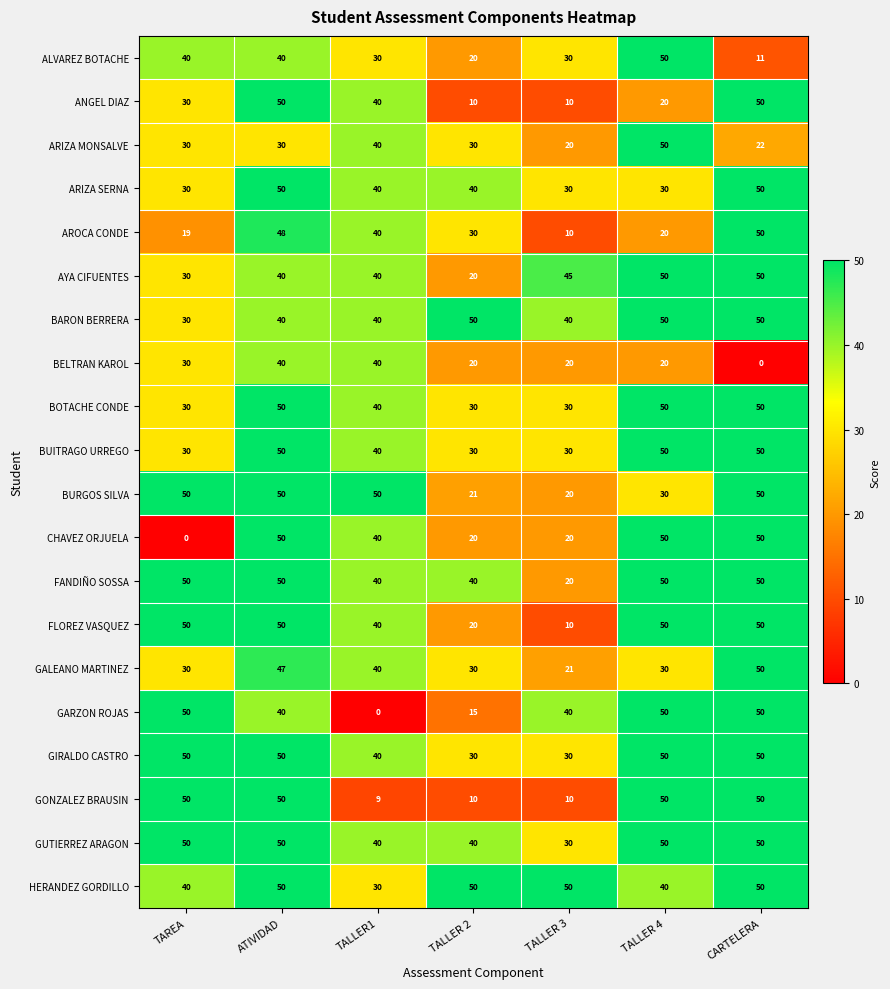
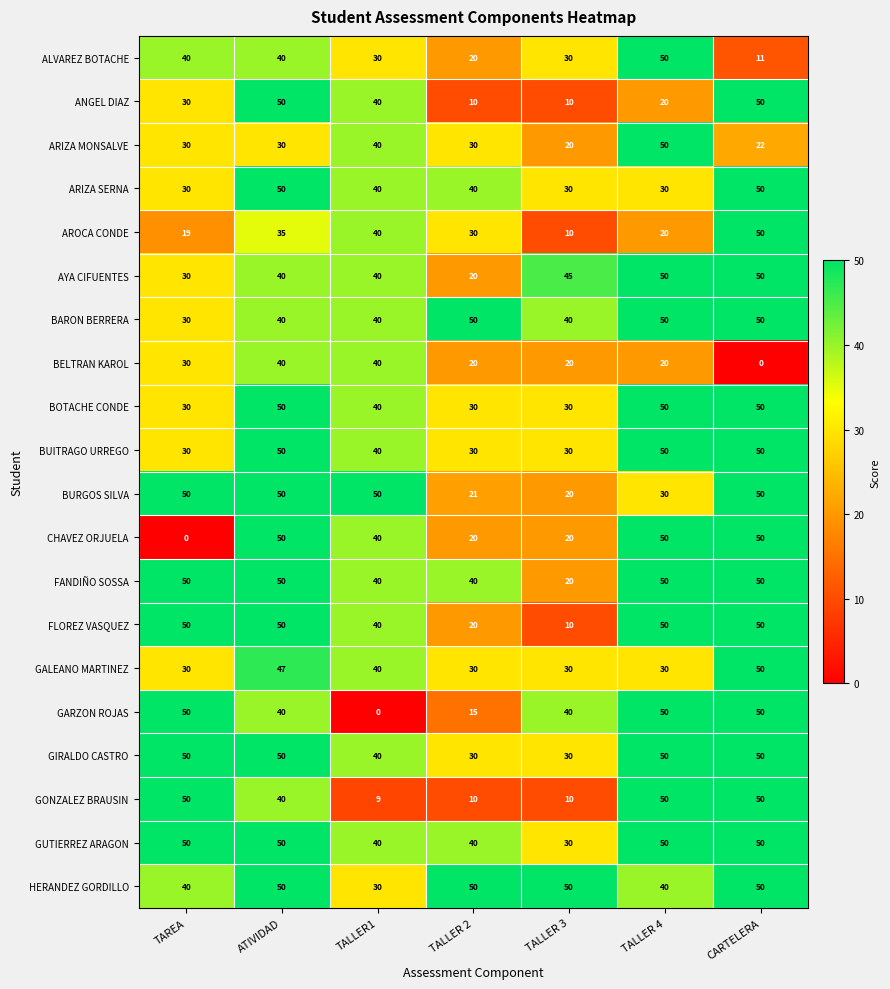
AROCA CONDE, ATIVIDAD: 48 -> 35
GALEANO MARTINEZ, TALLER 3: 21 -> 30
GONZALEZ BRAUSIN, ATIVIDAD: 50 -> 40
